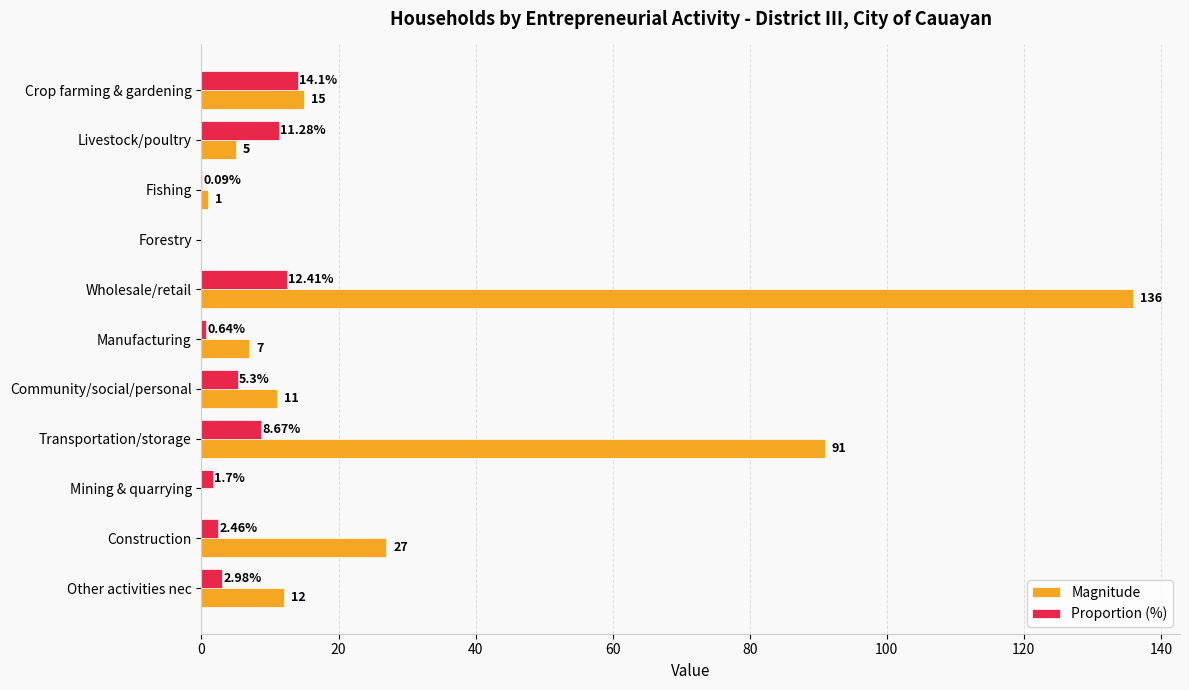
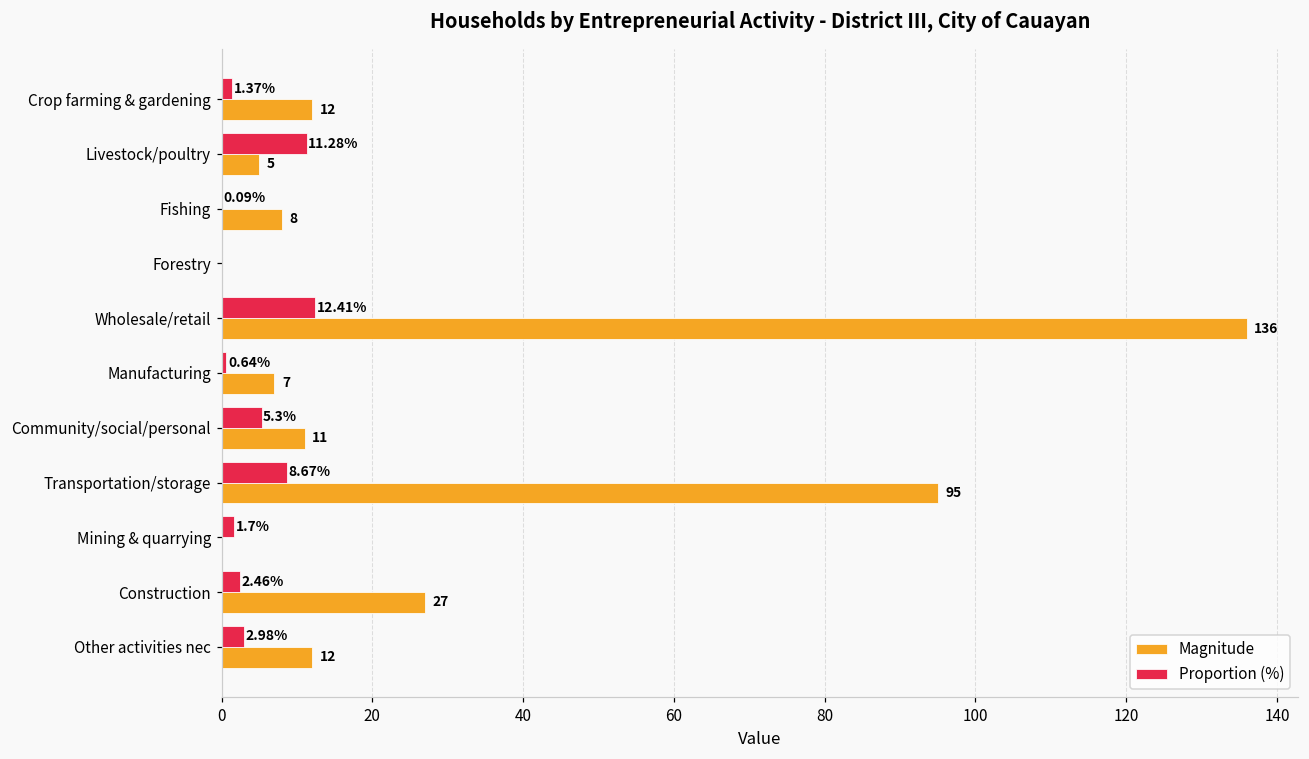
Proportion (%), Crop farming & gardening: 14.1% -> 1.37%
Magnitude, Crop farming & gardening: 15 -> 12
Magnitude, Fishing: 1 -> 8
Magnitude, Transportation/storage: 91 -> 95
